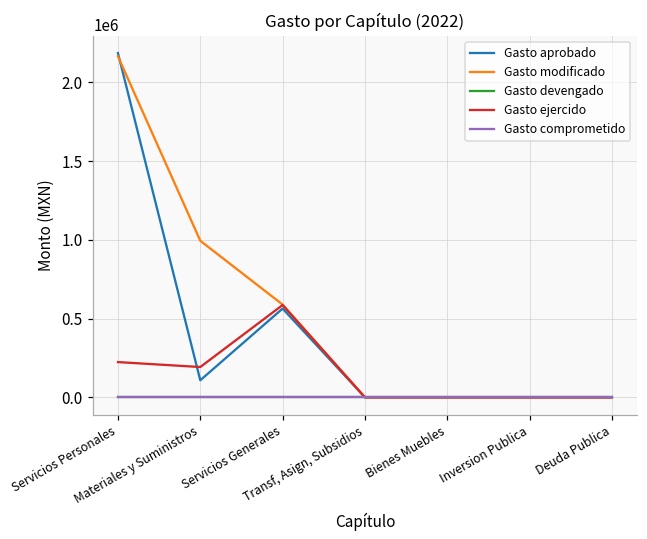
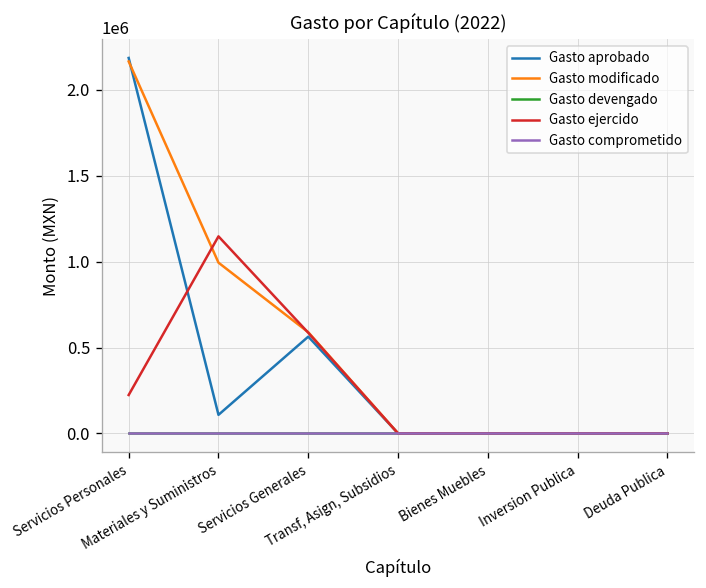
Gasto ejercido, Materiales y Suministros: 190000 -> 1150000
